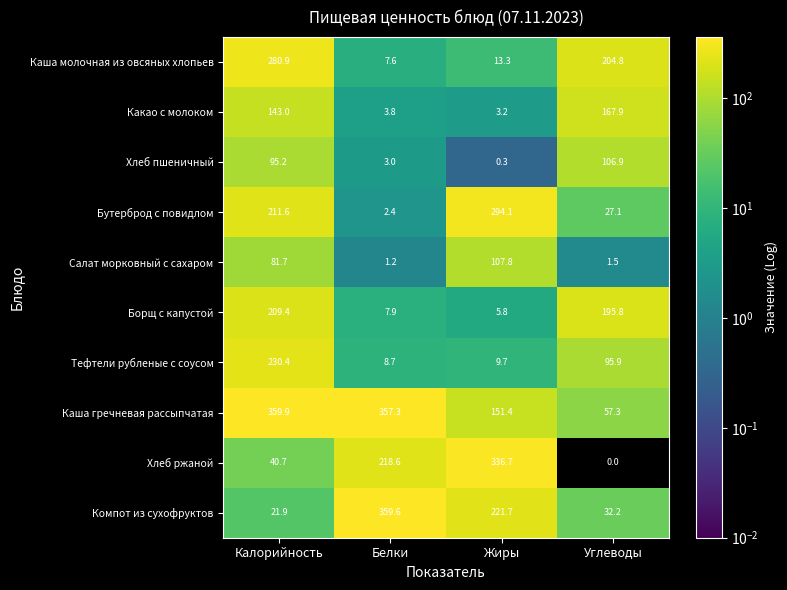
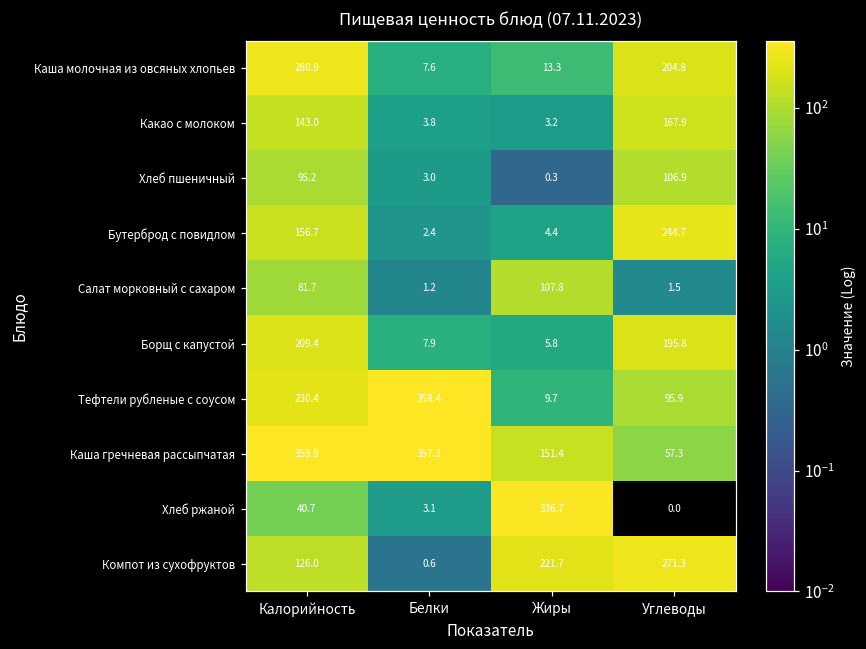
Бутерброд с повидлом, Калорийность: 211.6 -> 156.7
Бутерброд с повидлом, Жиры: 294.1 -> 4.4
Бутерброд с повидлом, Углеводы: 27.1 -> 244.7
Тефтели рубленые с соусом, Белки: 8.7 -> 358.4
Хлеб ржаной, Белки: 218.6 -> 3.1
Компот из сухофруктов, Калорийность: 21.9 -> 126.0
Компот из сухофруктов, Белки: 359.6 -> 0.6
Компот из сухофруктов, Углеводы: 32.2 -> 271.3
